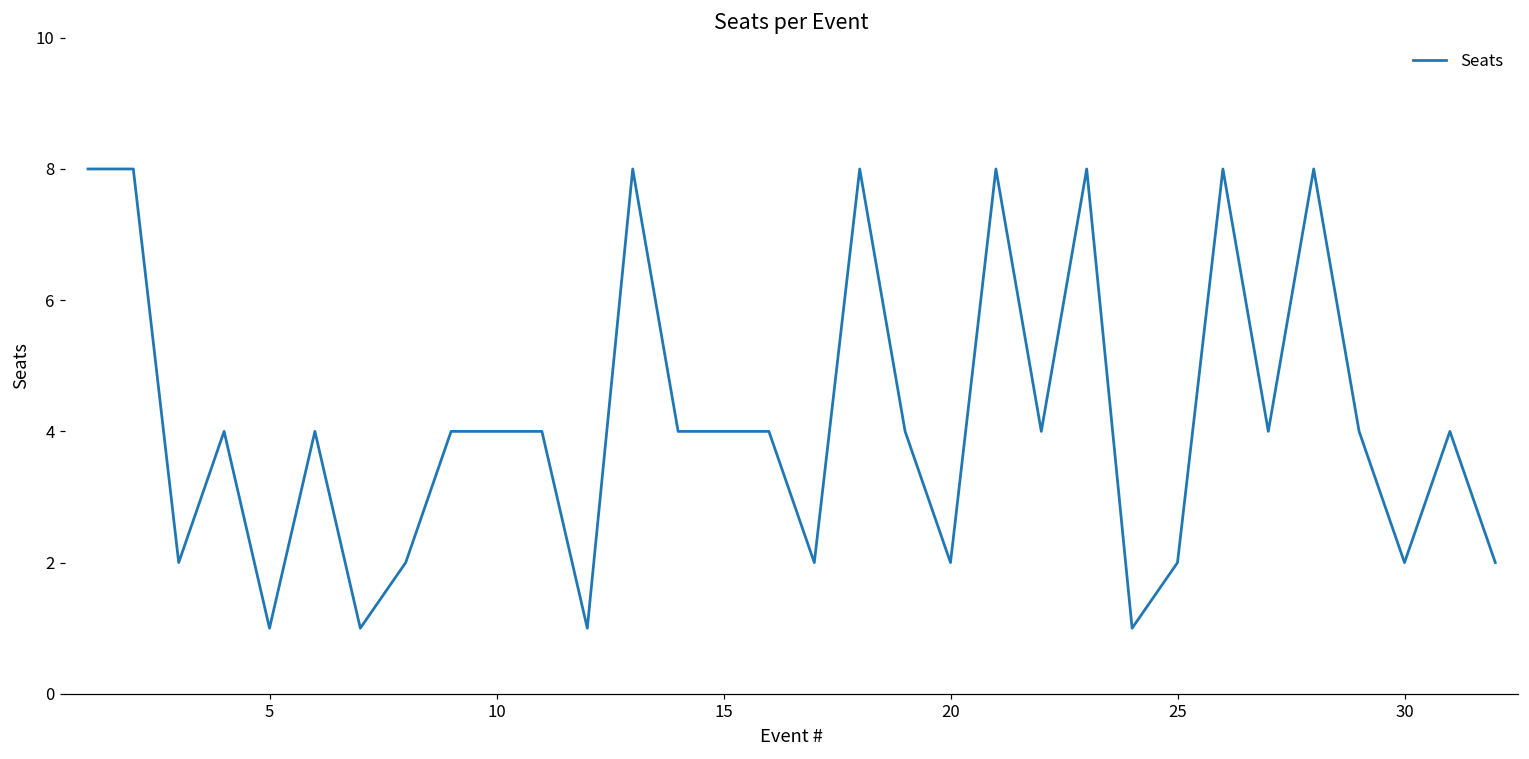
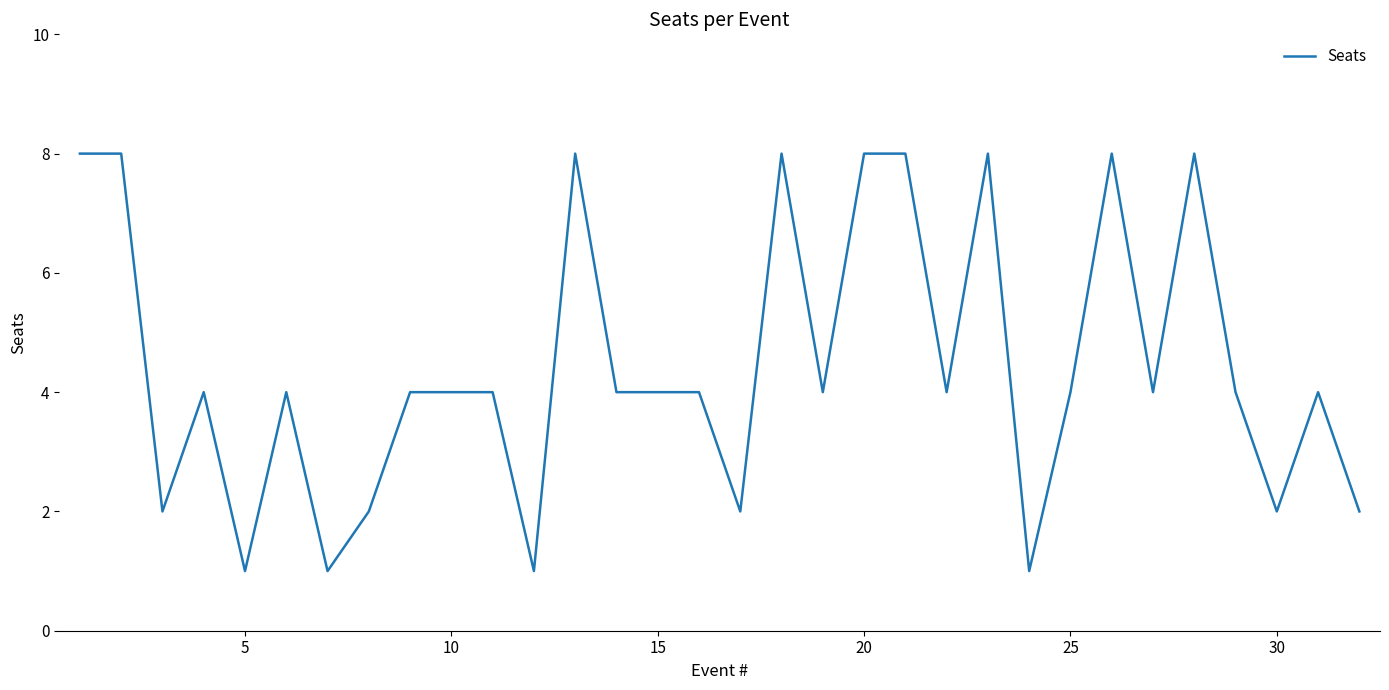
20: 2 -> 8
25: 2 -> 4
